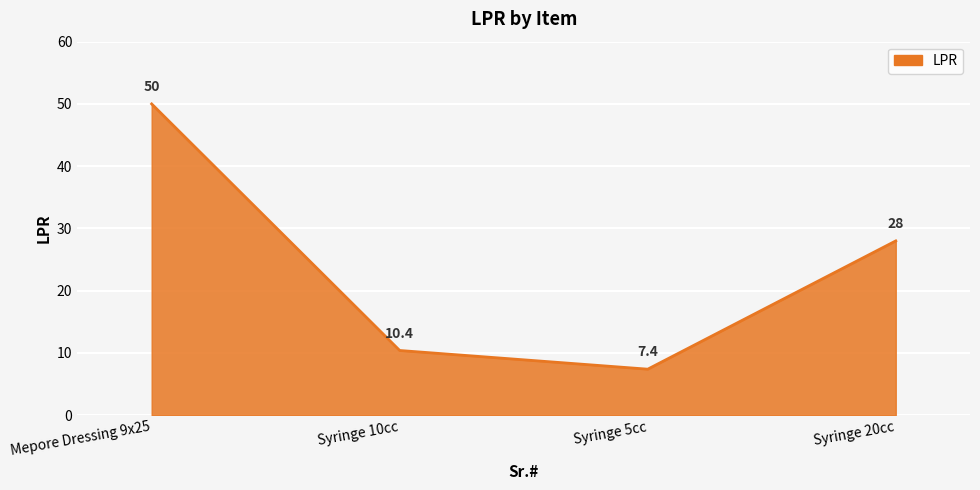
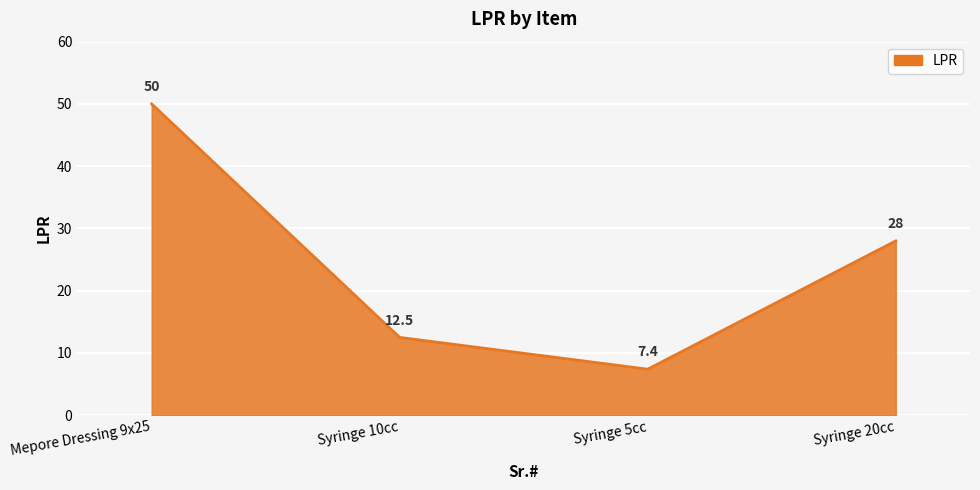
Syringe 10cc: 10.4 -> 12.5
